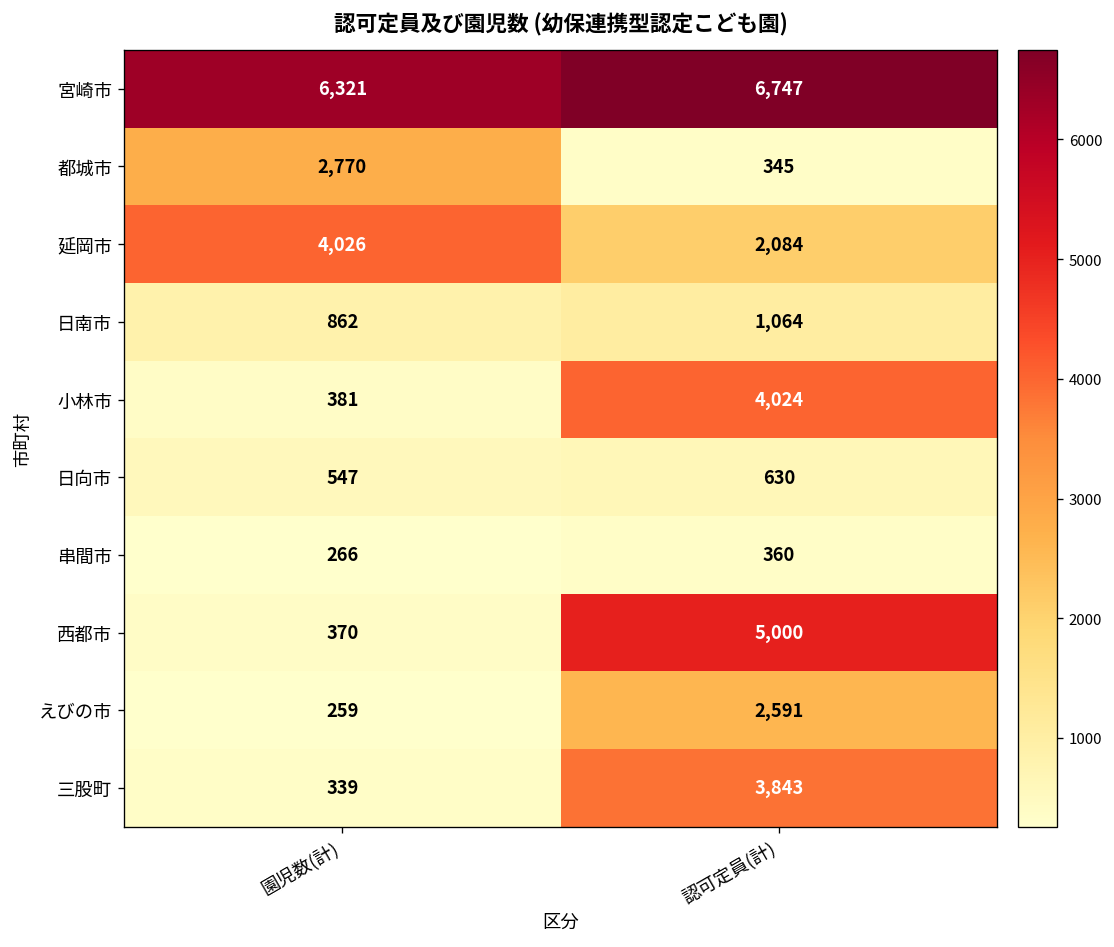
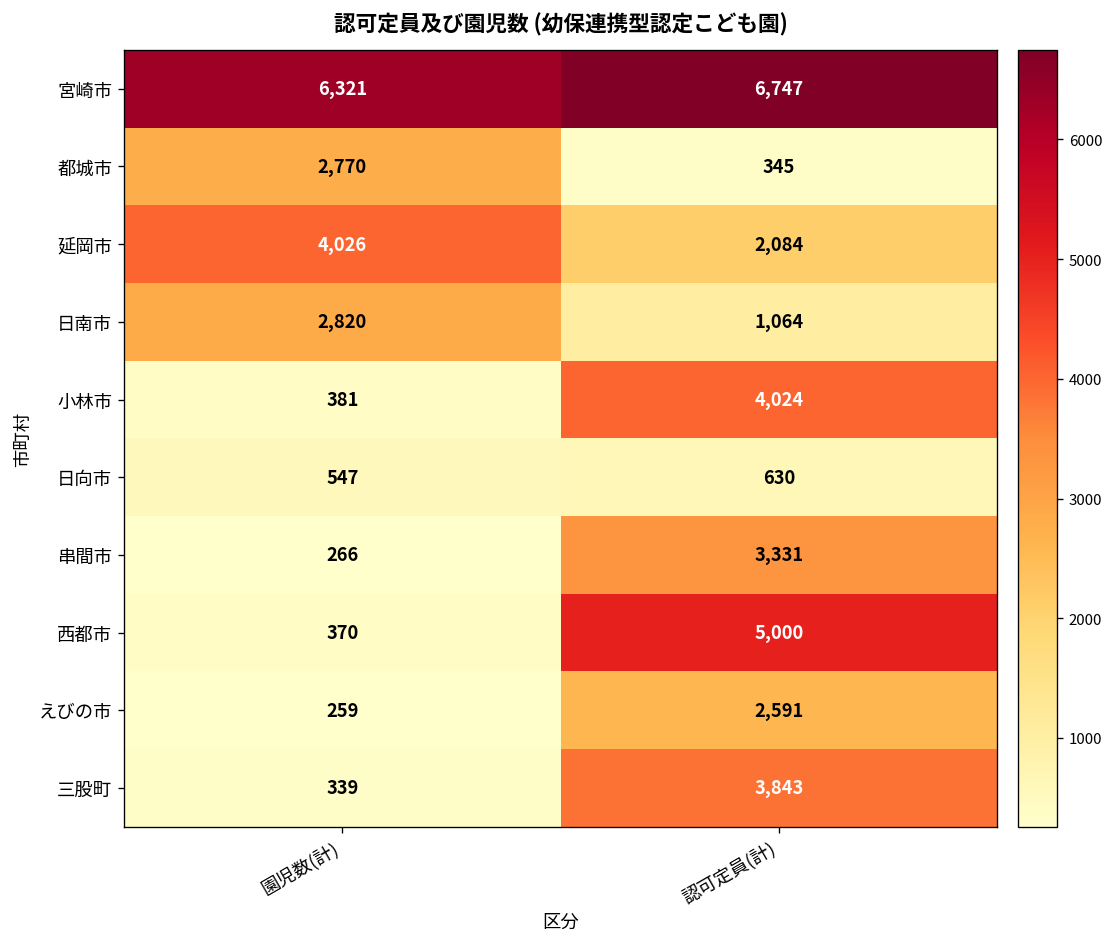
日南市, 園児数(計): 862 -> 2,820
串間市, 認可定員(計): 360 -> 3,331
